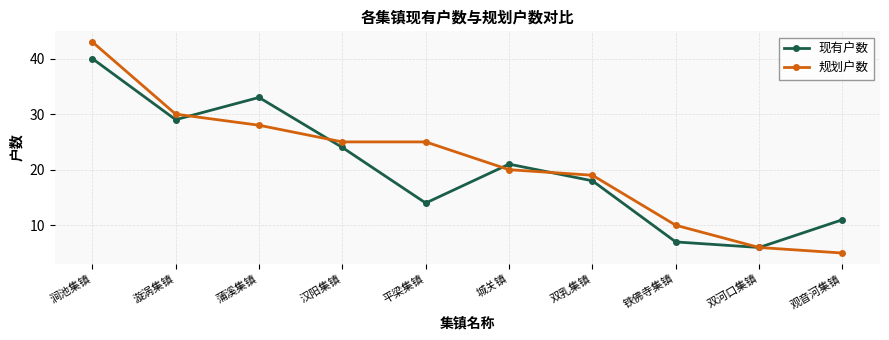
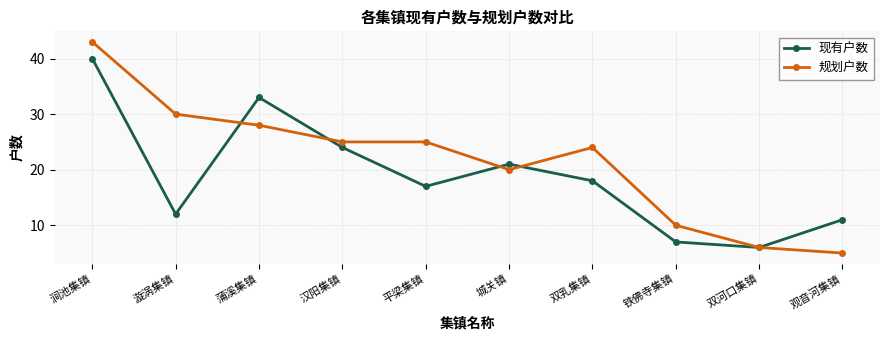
现有户数, 漩涡集镇: 29 -> 12
现有户数, 平梁集镇: 14 -> 17
规划户数, 双乳集镇: 19 -> 24
